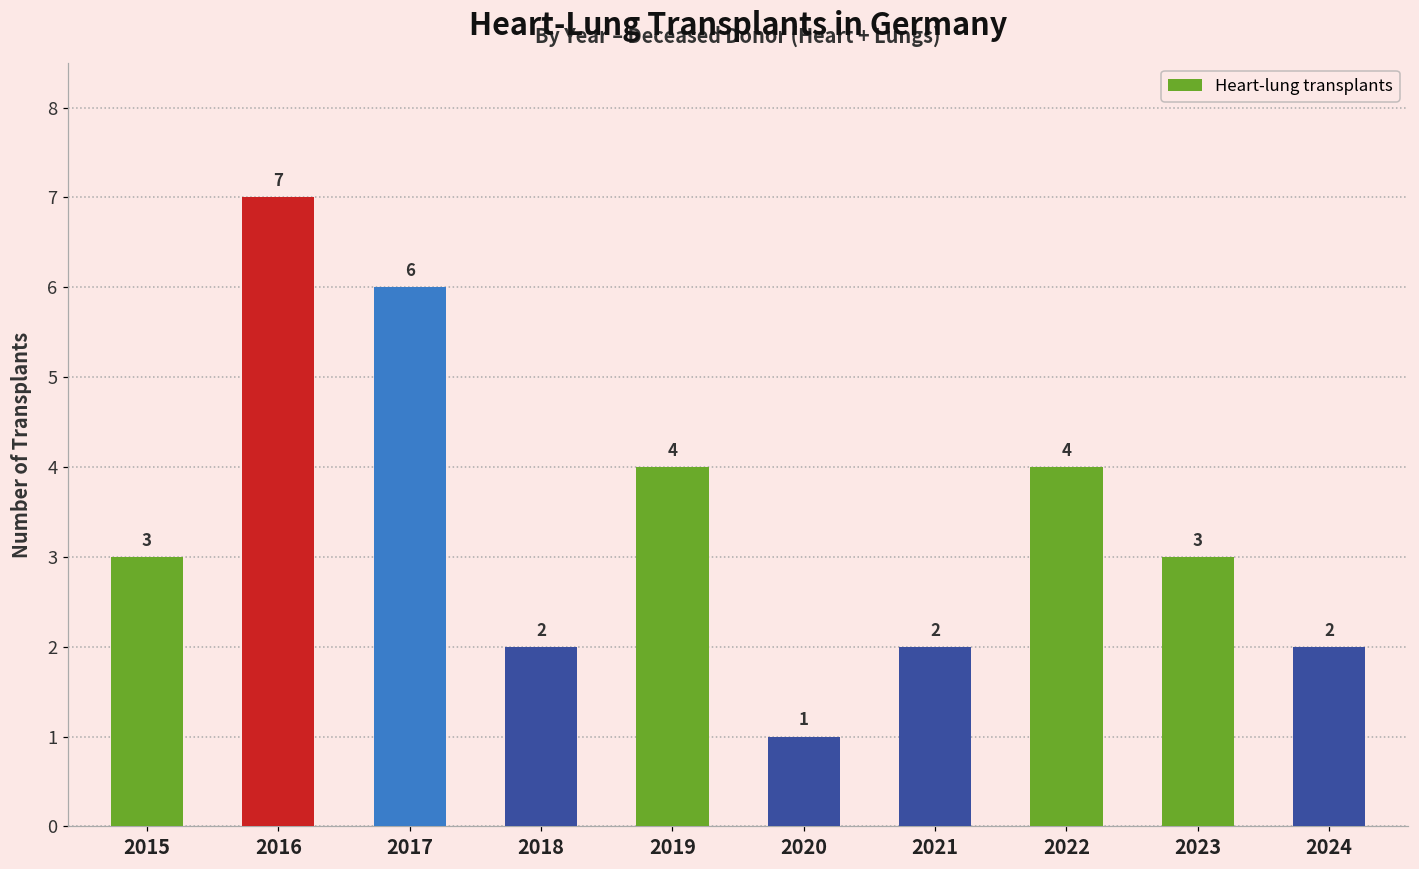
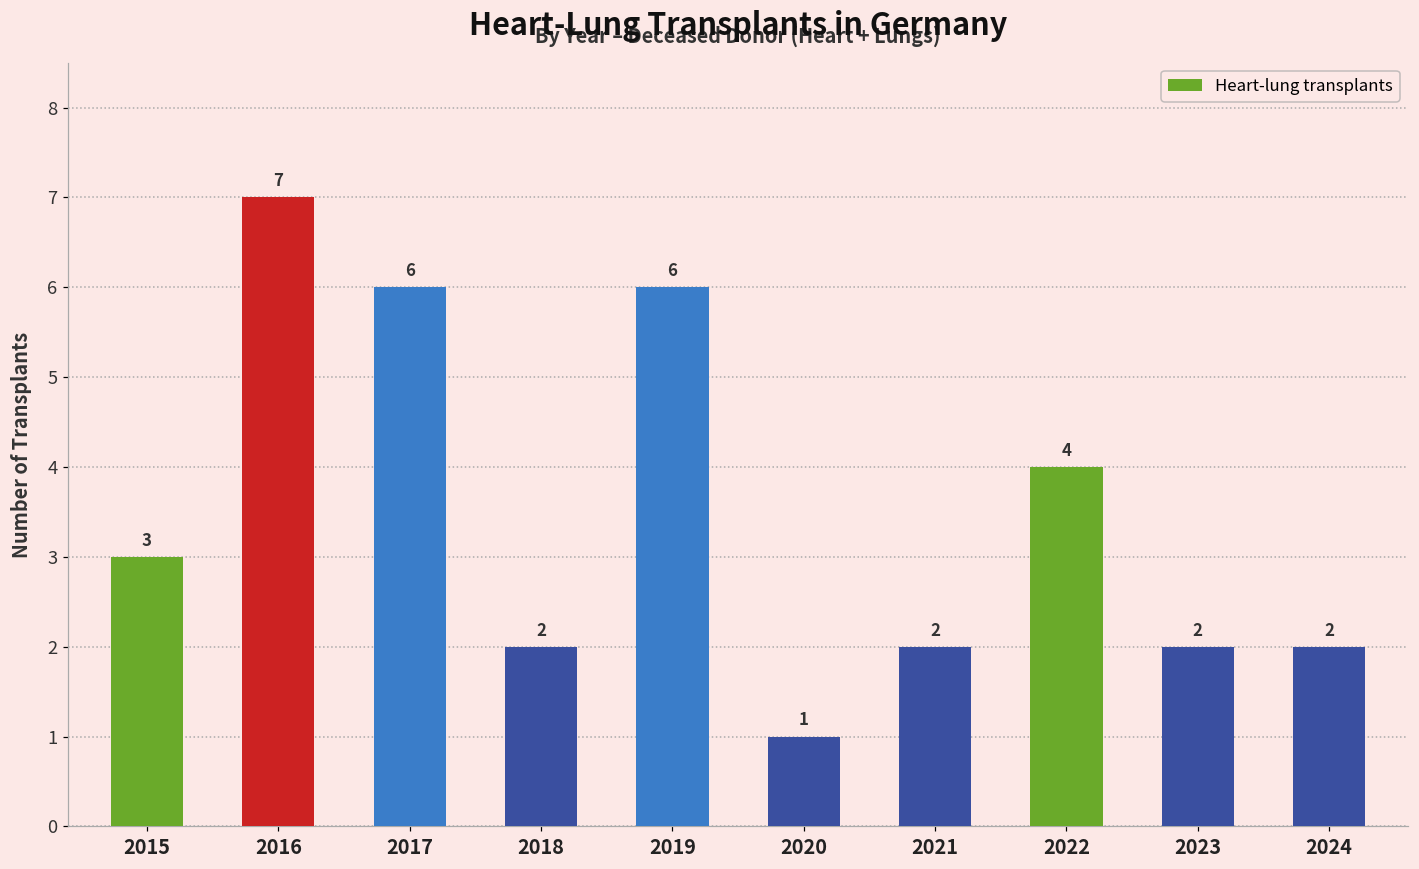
2019: 4 -> 6
2023: 3 -> 2
